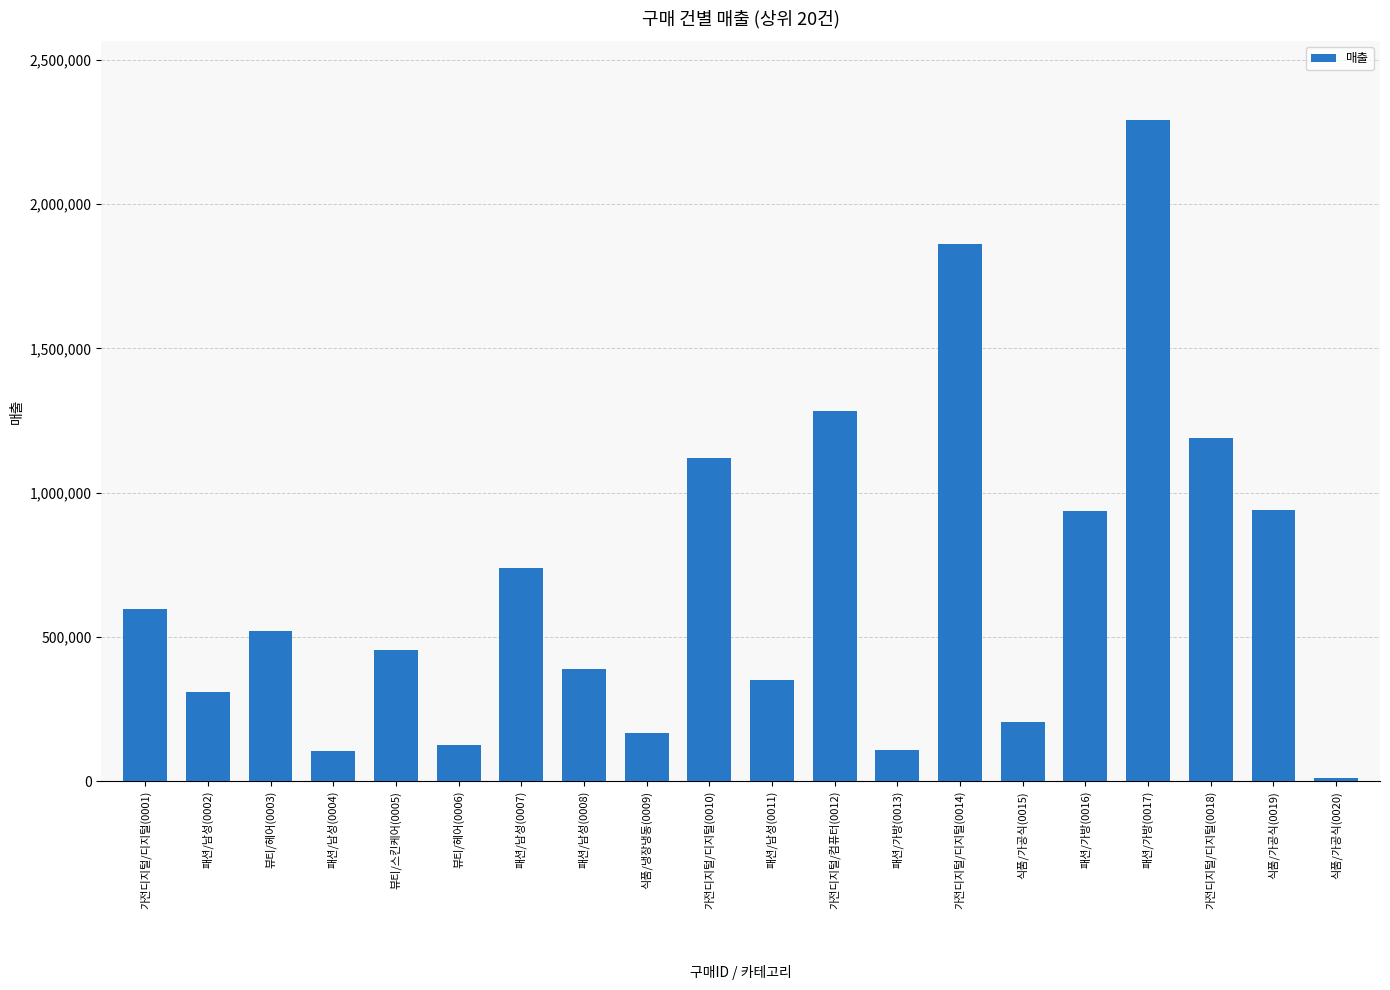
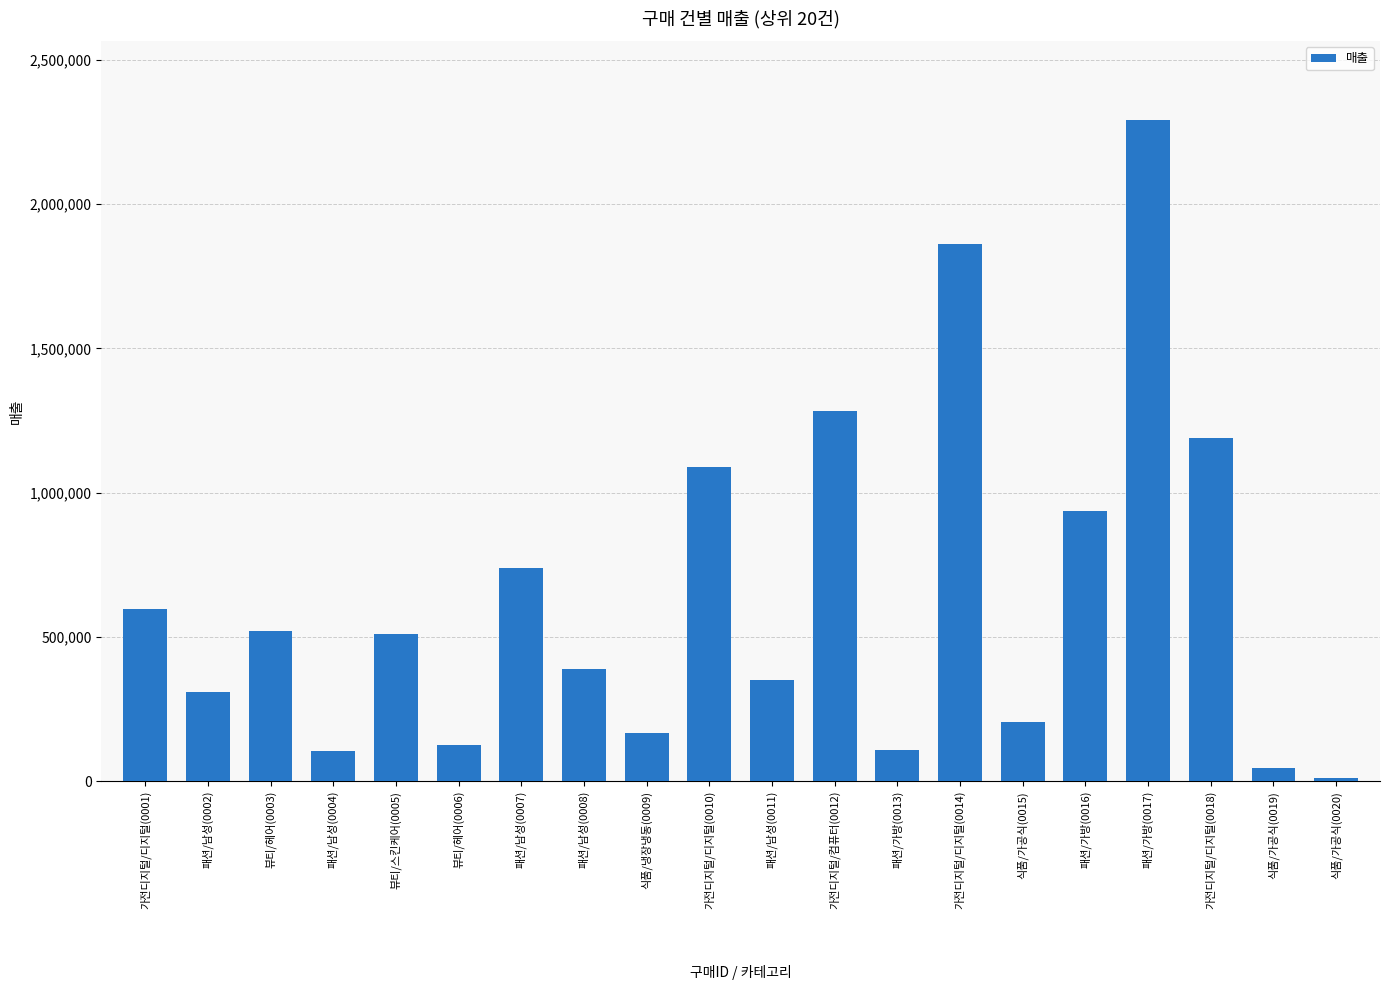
뷰티/스킨케어(0005): 450,000 -> 510,000
가전디지털/디지털(0010): 1,120,000 -> 1,090,000
식품/가공식(0019): 940,000 -> 50,000
